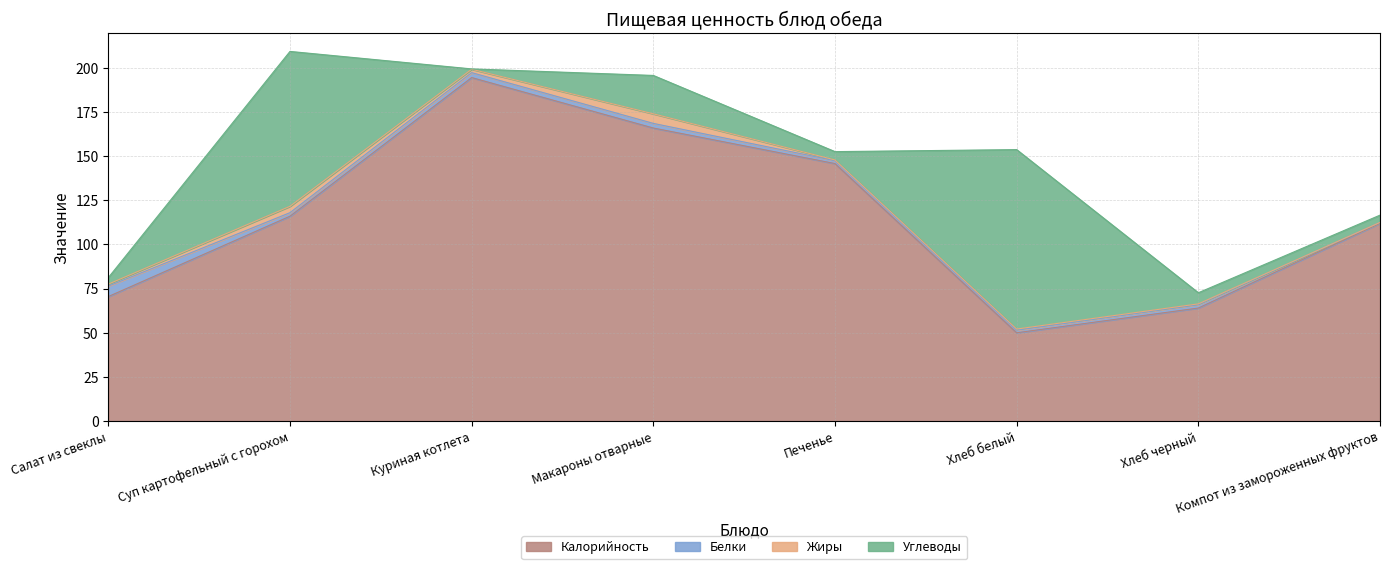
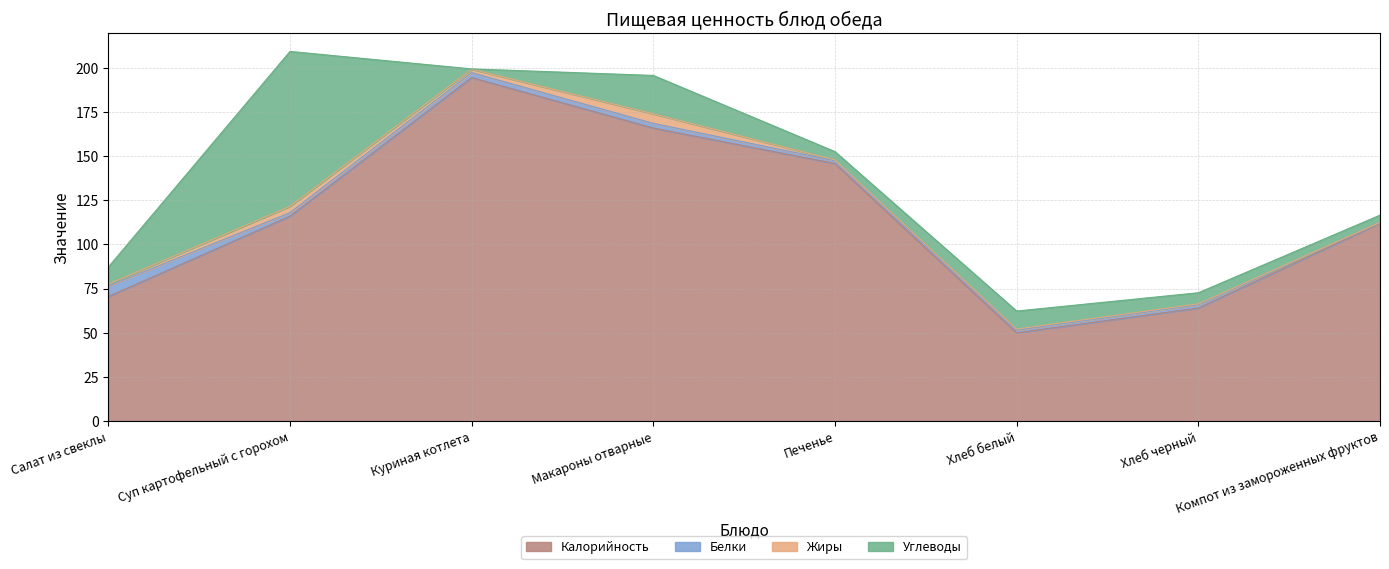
Углеводы, Салат из свеклы: 4 -> 10
Углеводы, Хлеб белый: 102 -> 10
